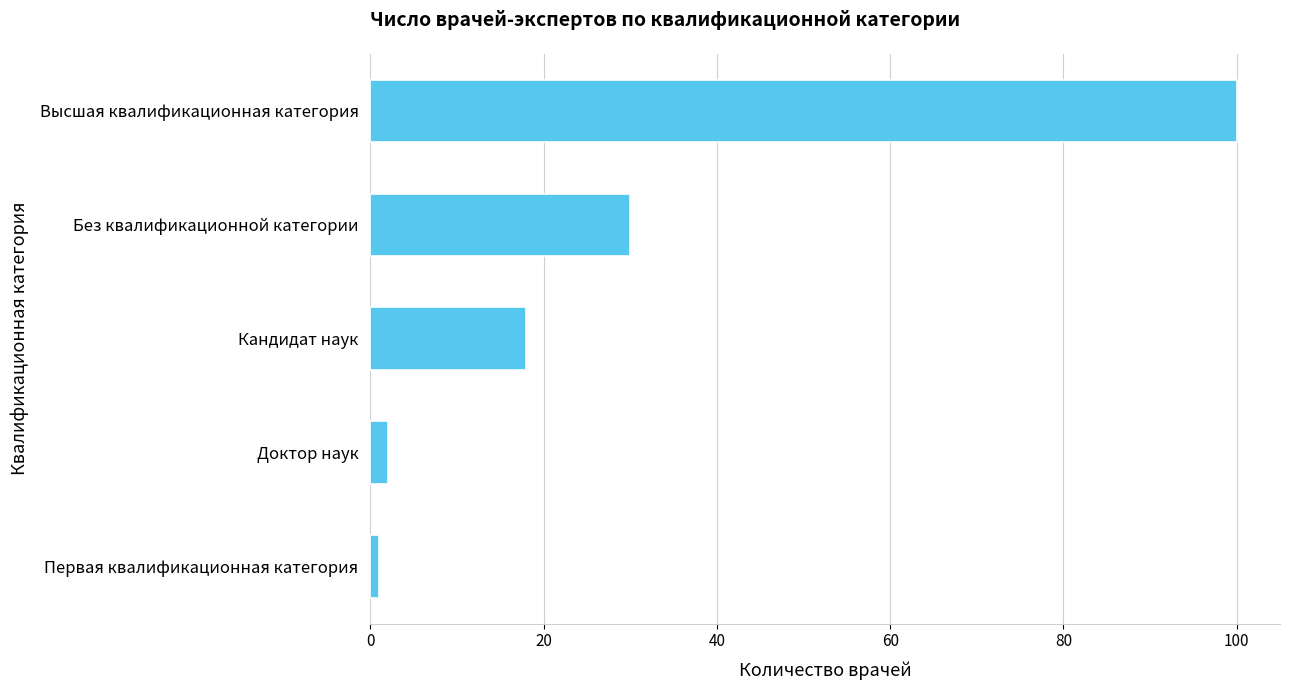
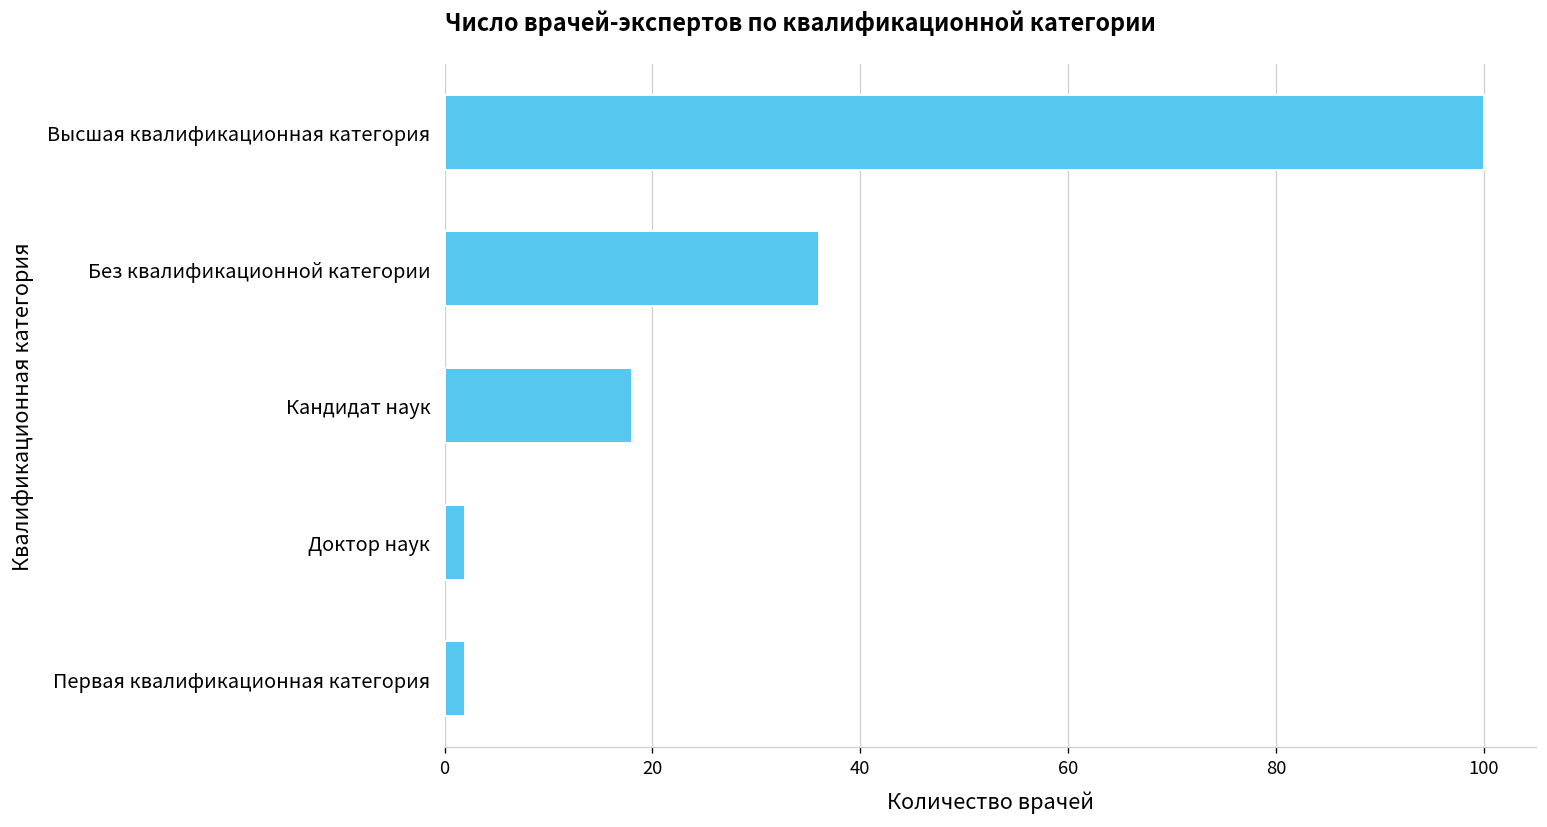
Без квалификационной категории: 30 -> 36
Первая квалификационная категория: 1 -> 2
